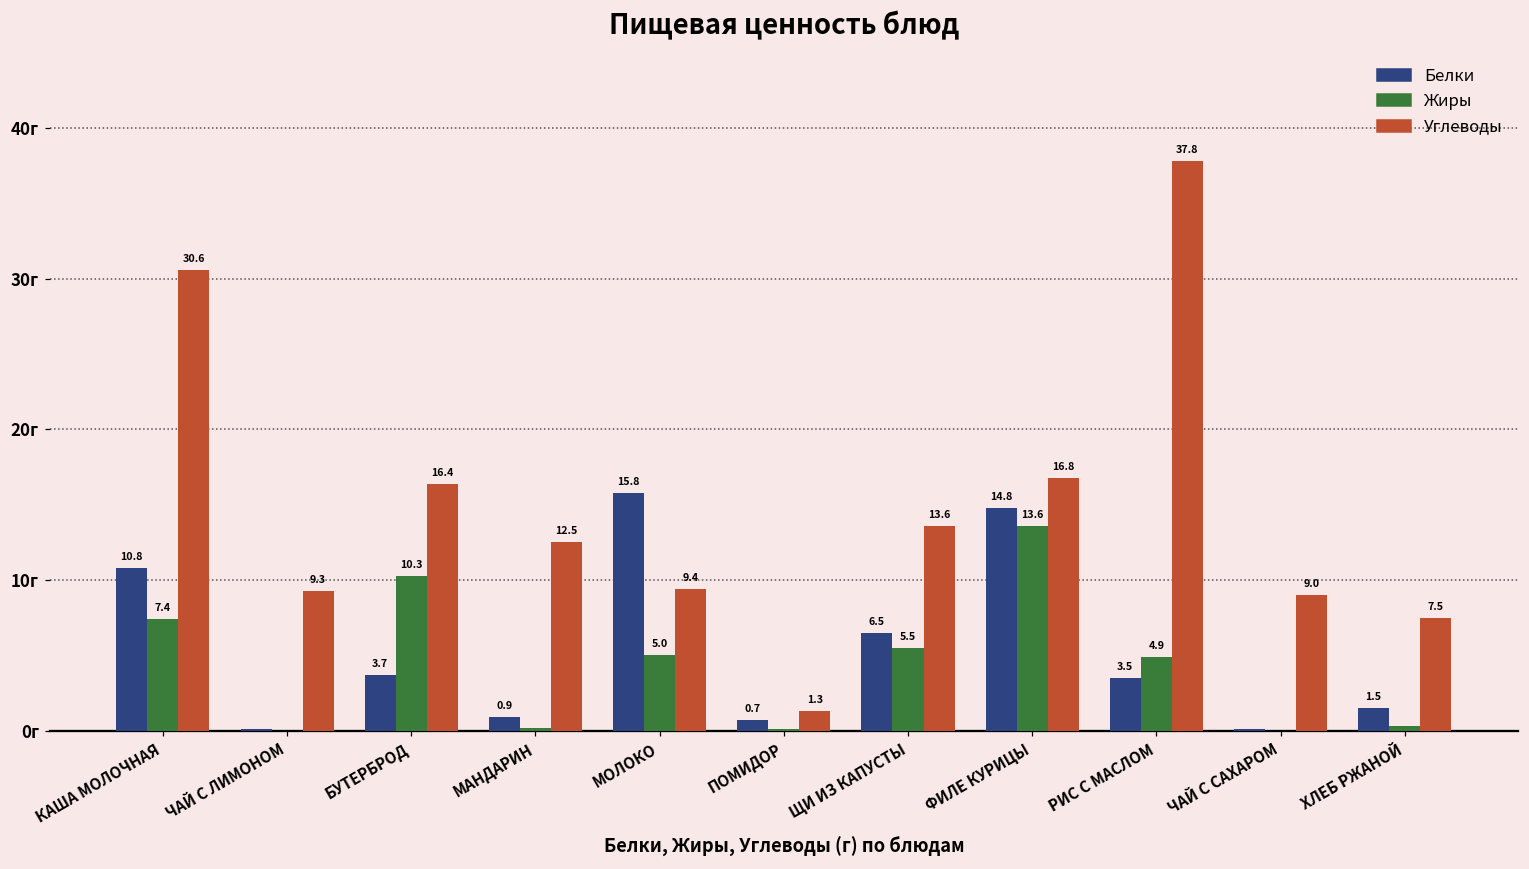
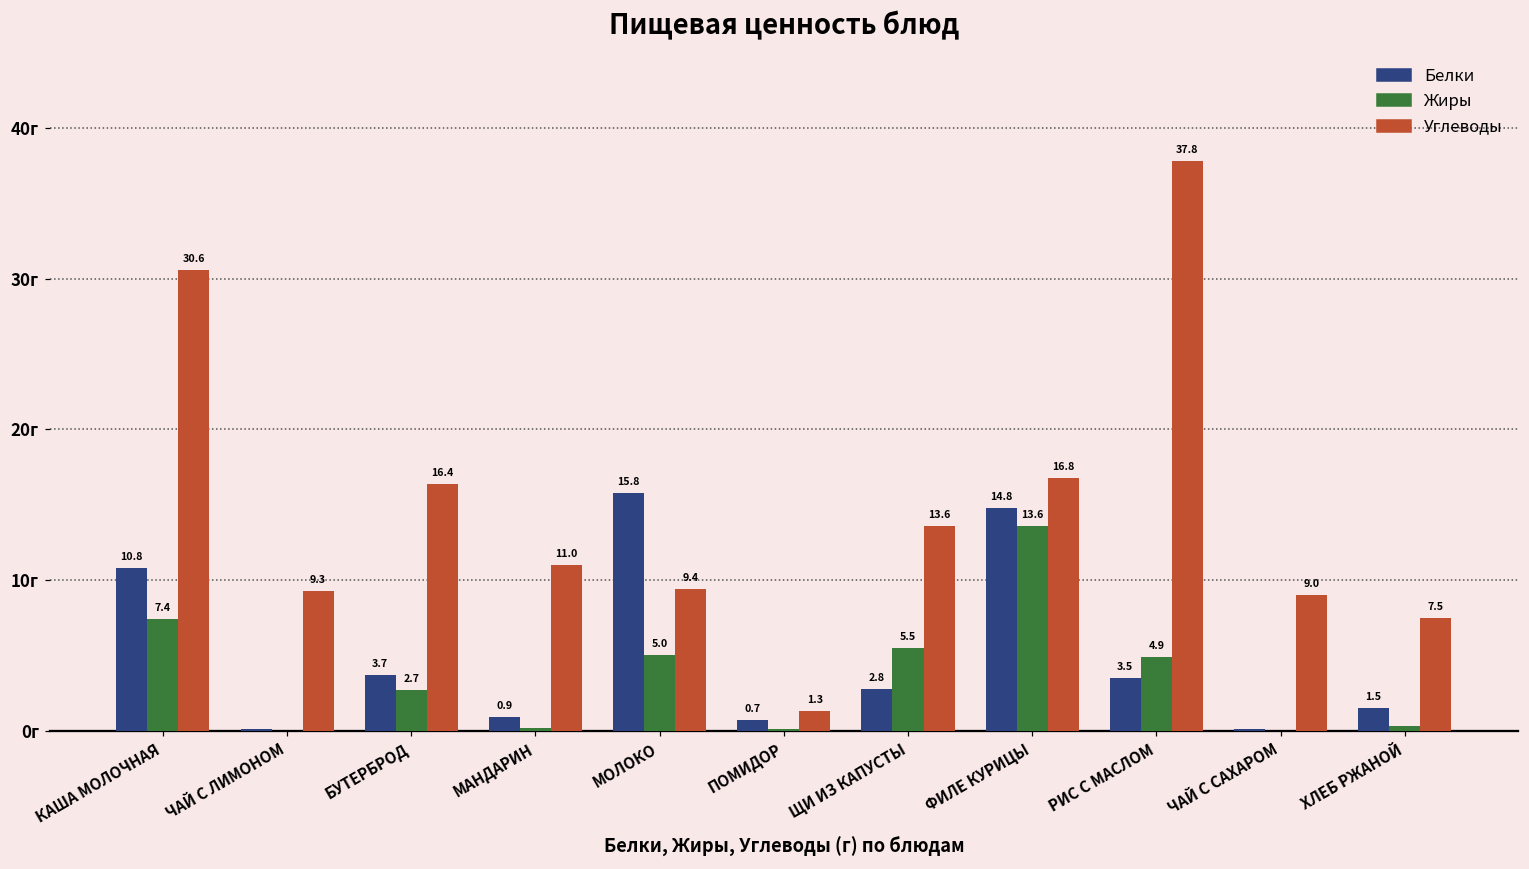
Жиры, БУТЕРБРОД: 10.3 -> 2.7
Углеводы, МАНДАРИН: 12.5 -> 11.0
Белки, ЩИ ИЗ КАПУСТЫ: 6.5 -> 2.8
